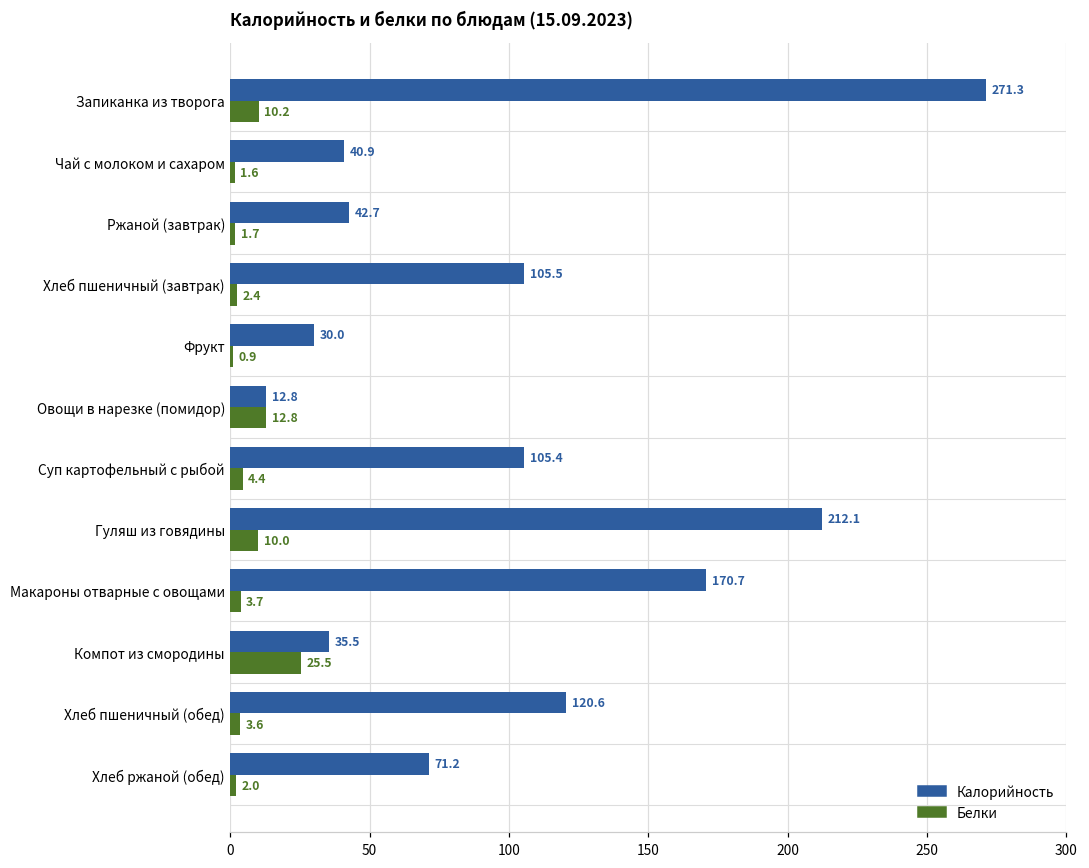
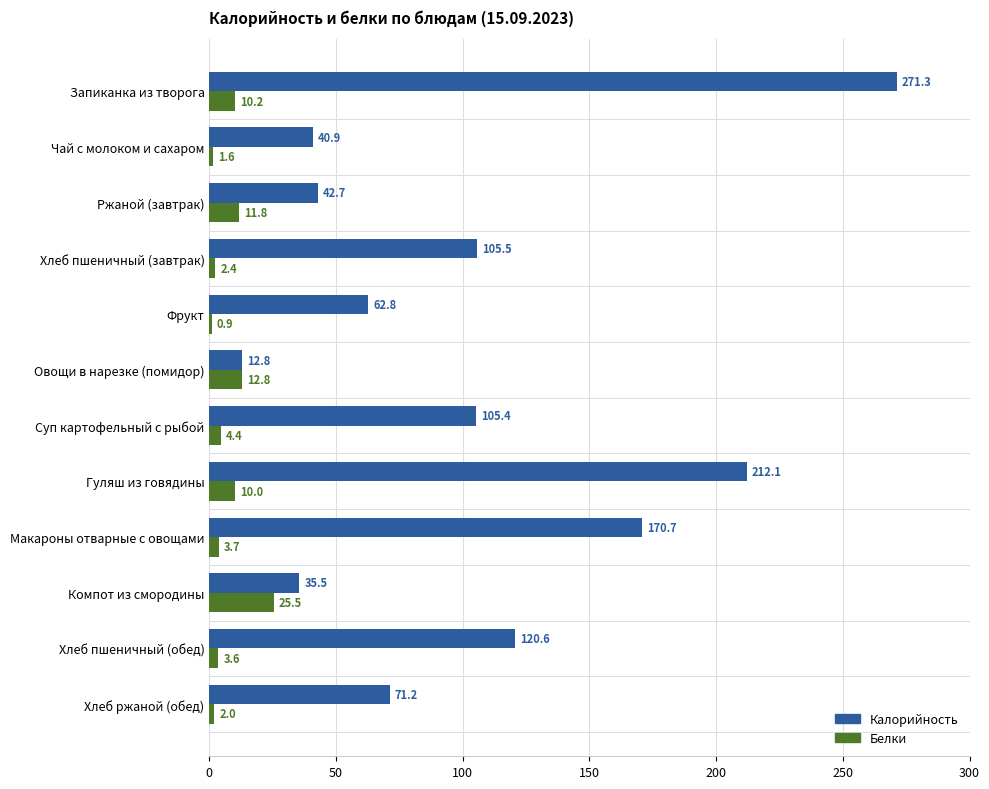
Белки, Ржаной (завтрак): 1.7 -> 11.8
Калорийность, Фрукт: 30.0 -> 62.8
